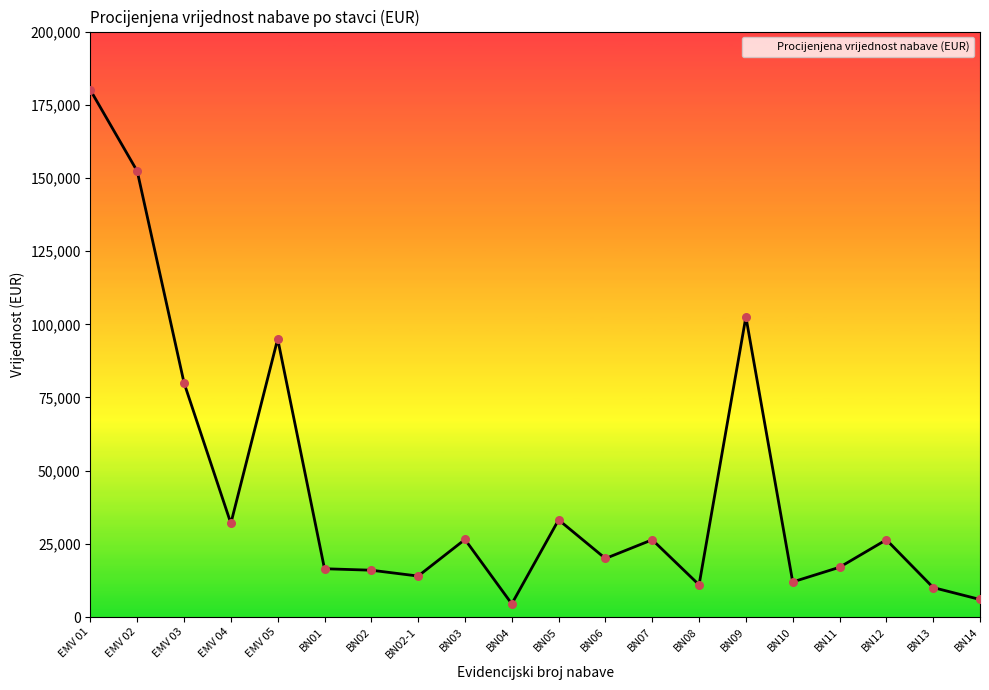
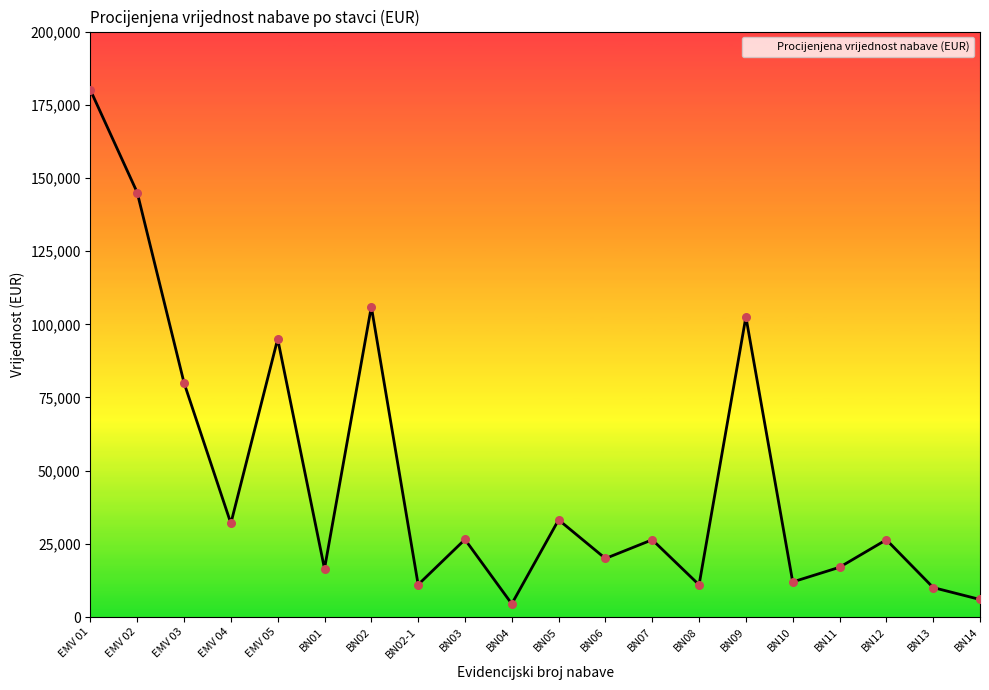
EMV 02: 152,000 -> 145,000
BN02: 16,000 -> 106,000
BN02-1: 14,000 -> 11,000
